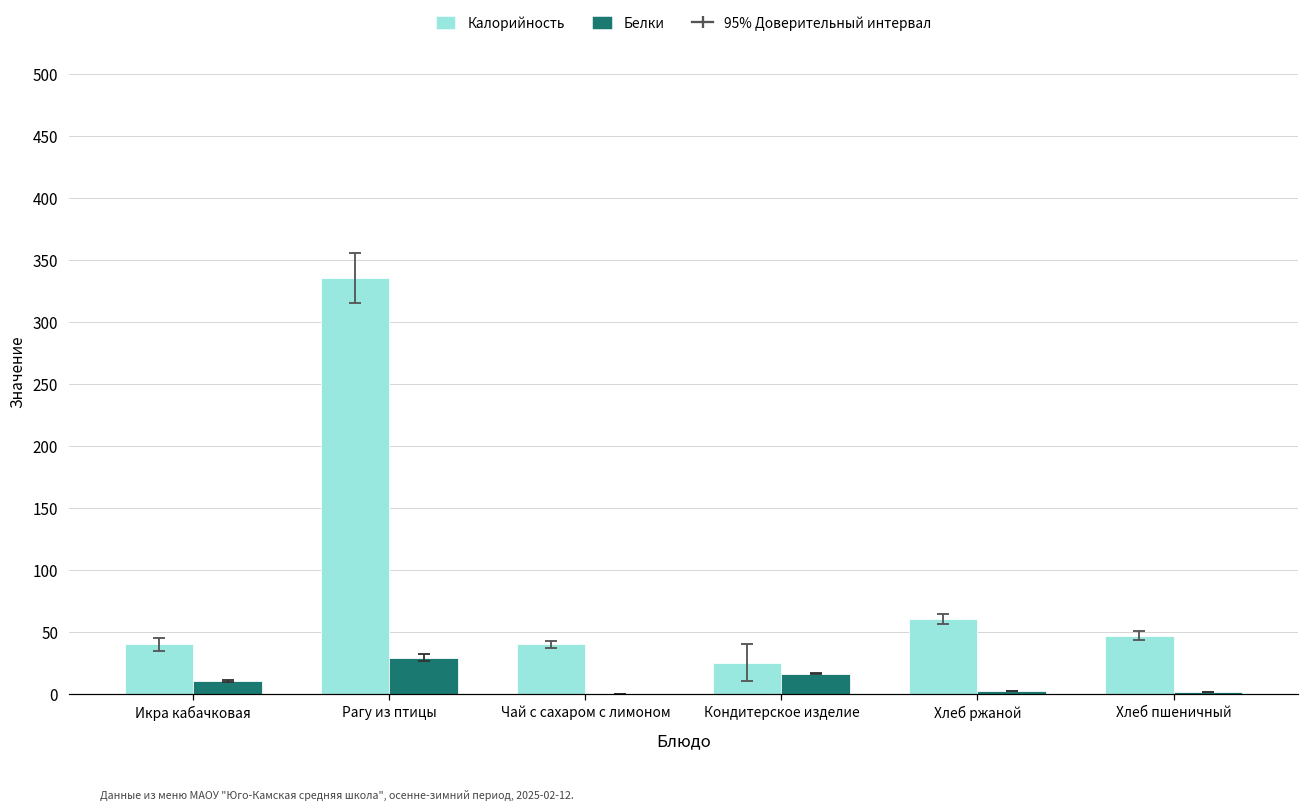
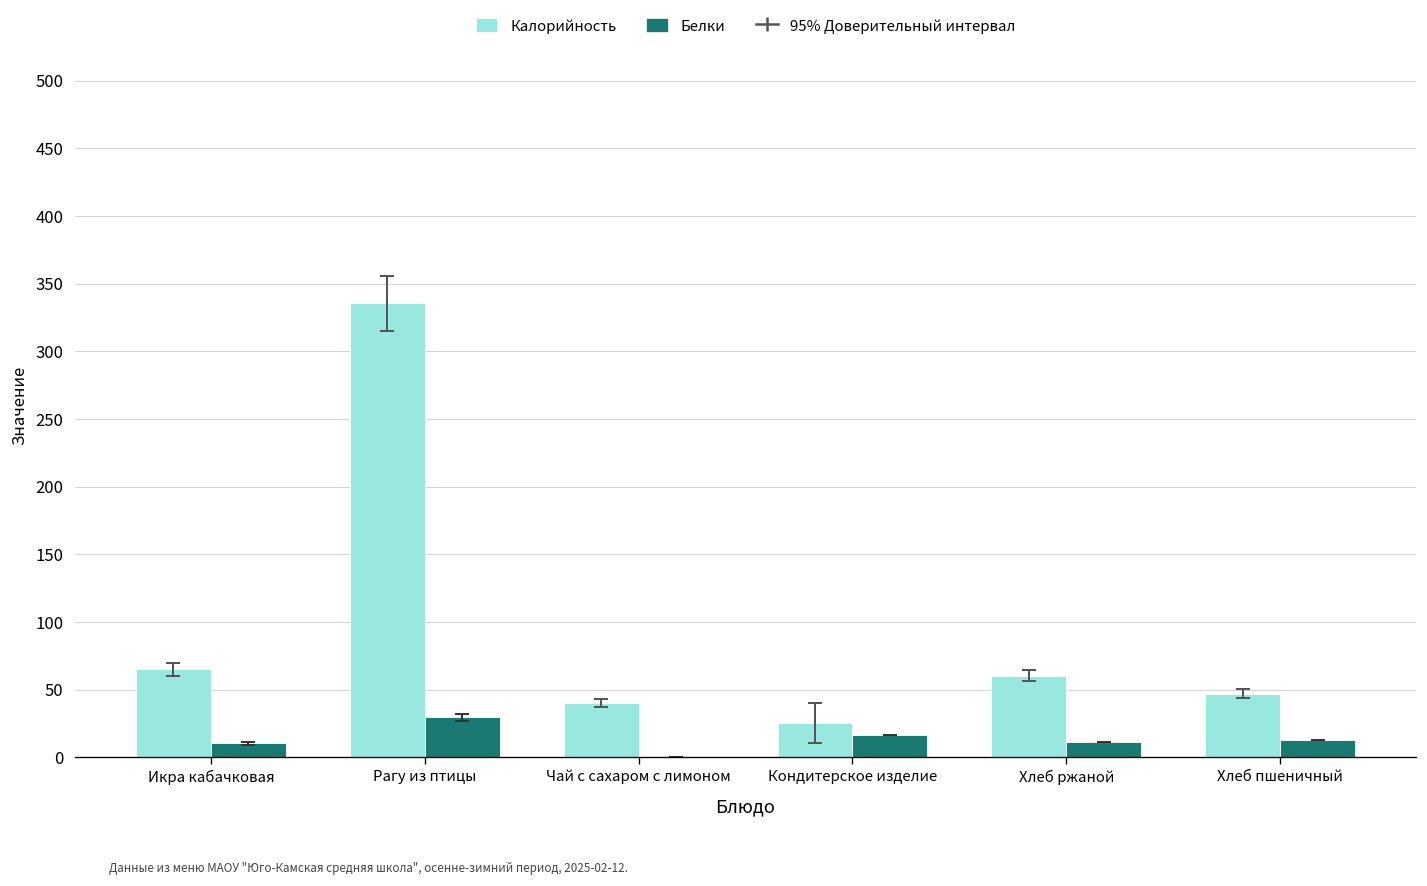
Калорийность, Икра кабачковая: 40 -> 65
Белки, Хлеб ржаной: 2 -> 11
Белки, Хлеб пшеничный: 2 -> 13
